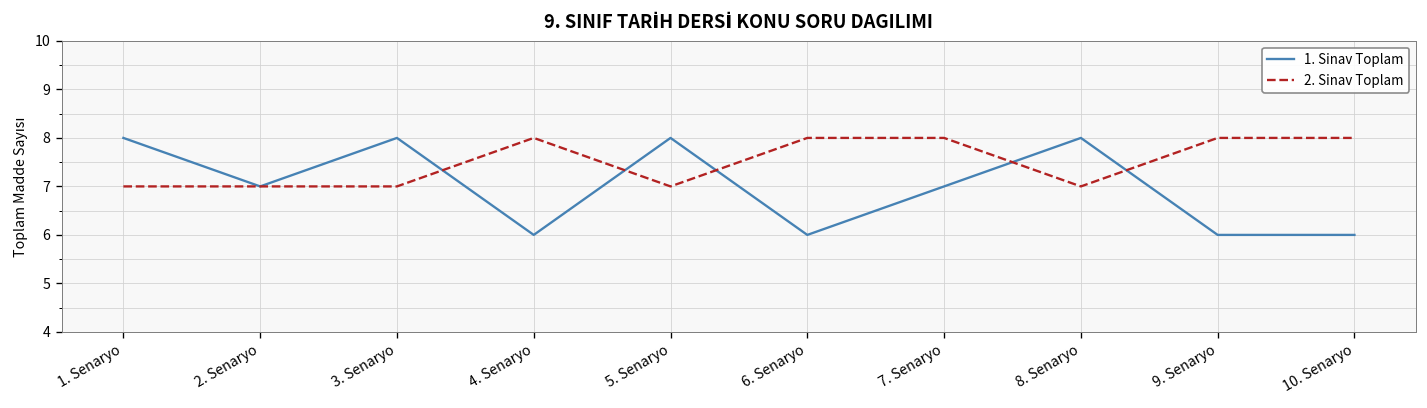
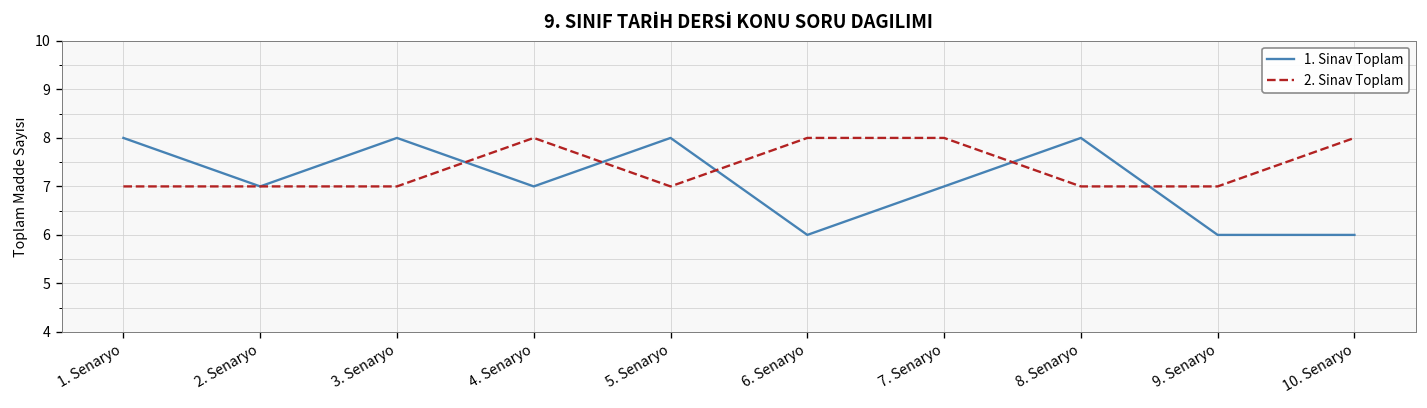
1. Sinav Toplam, 4. Senaryo: 6 -> 7
2. Sinav Toplam, 9. Senaryo: 8 -> 7
